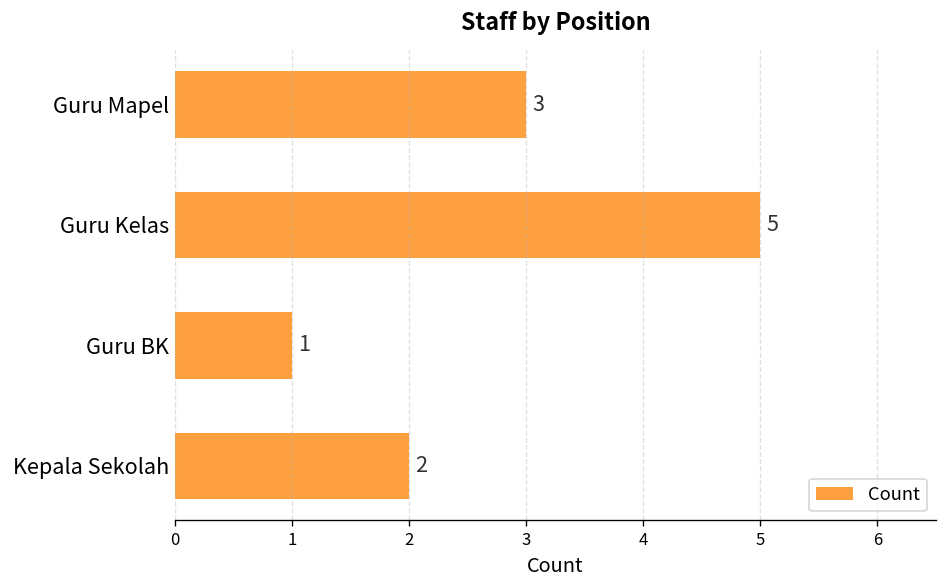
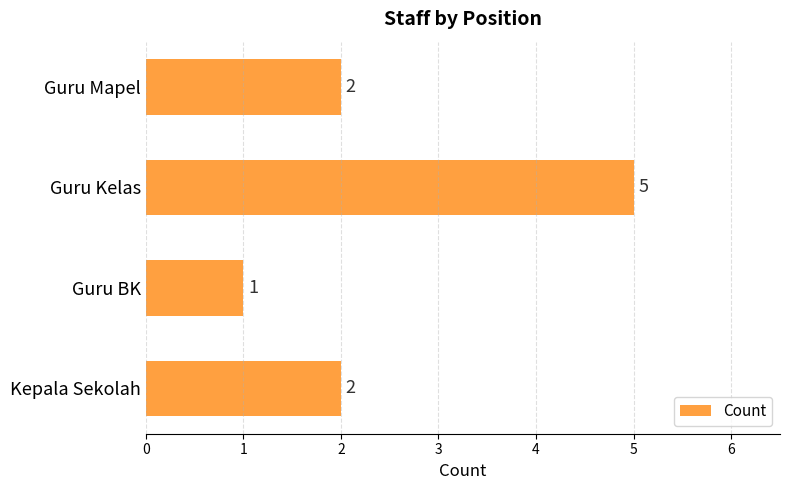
Guru Mapel: 3 -> 2
